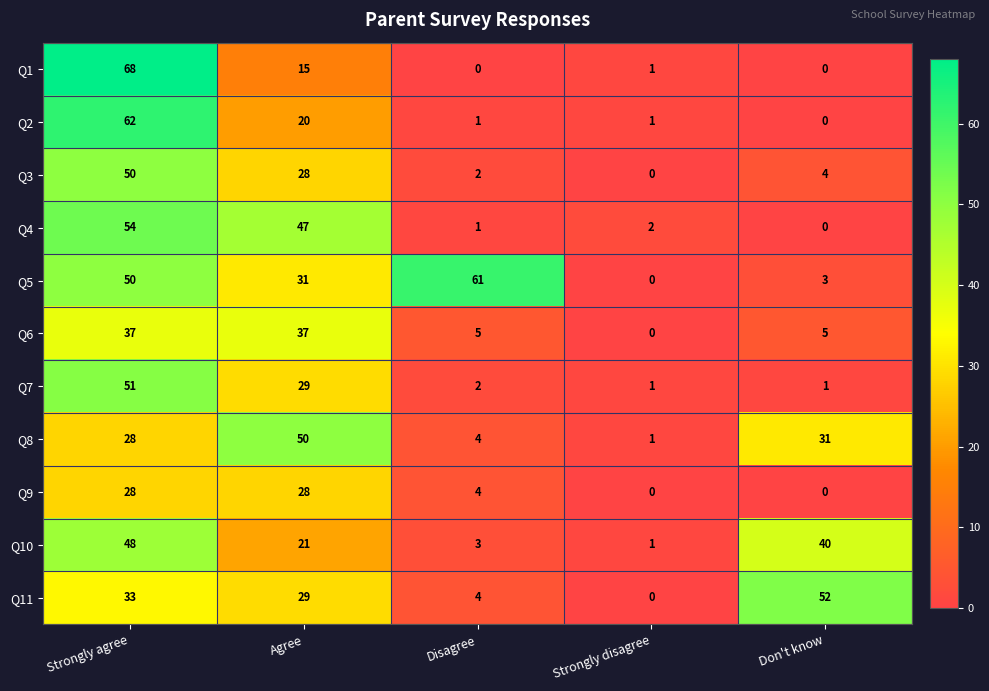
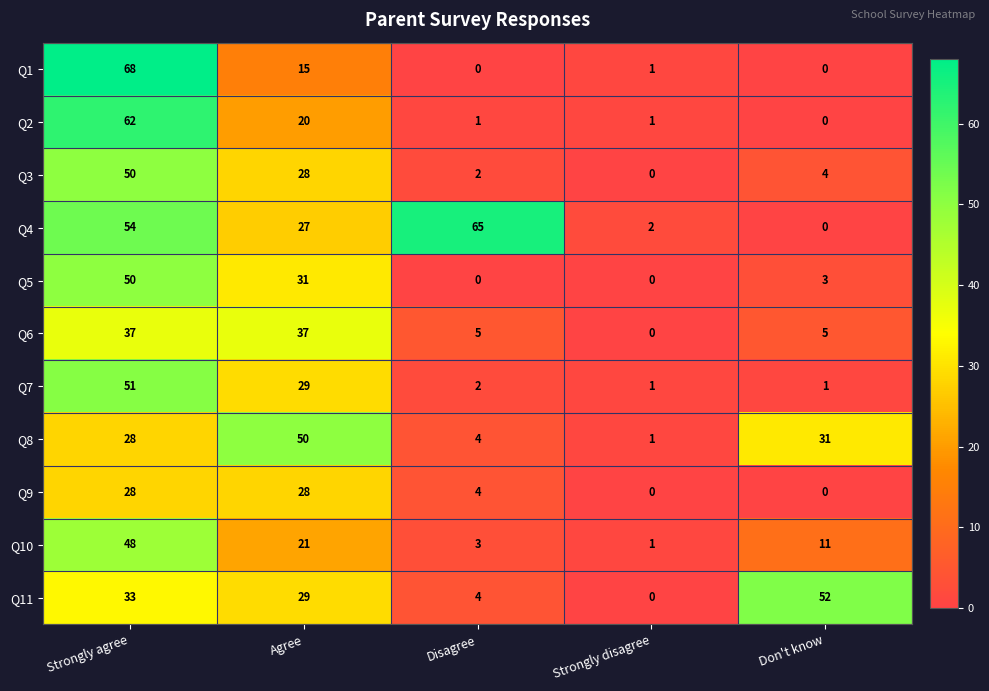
Q4, Agree: 47 -> 27
Q4, Disagree: 1 -> 65
Q5, Disagree: 61 -> 0
Q10, Don't know: 40 -> 11
